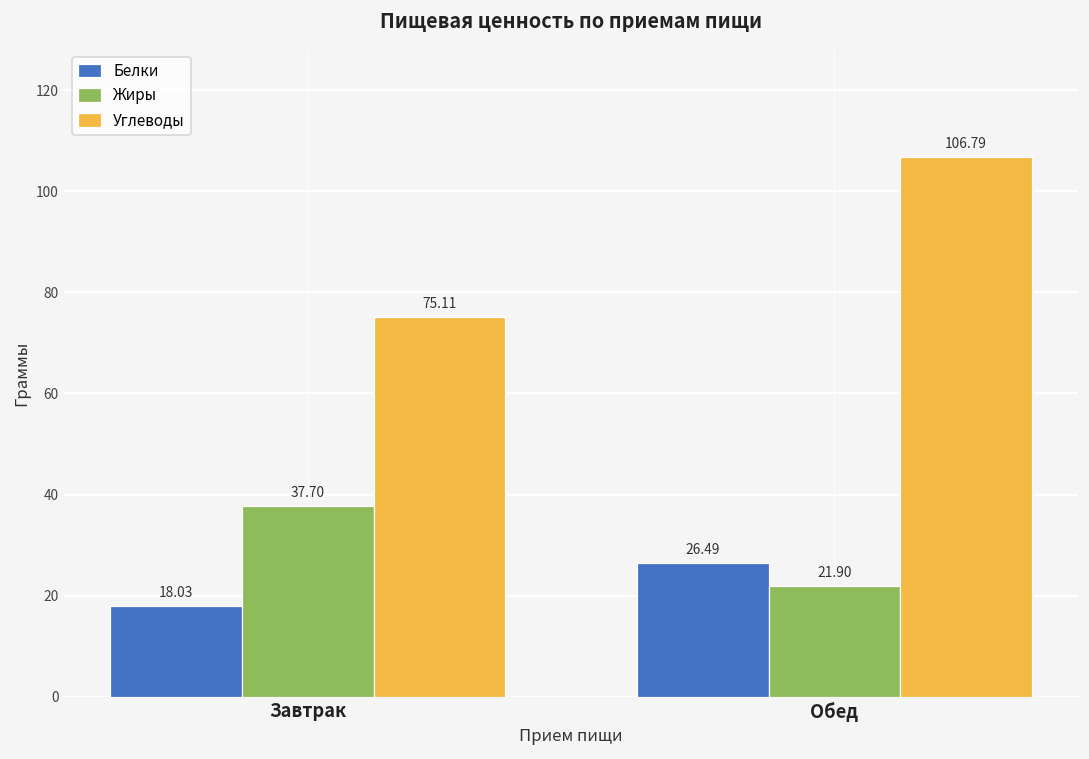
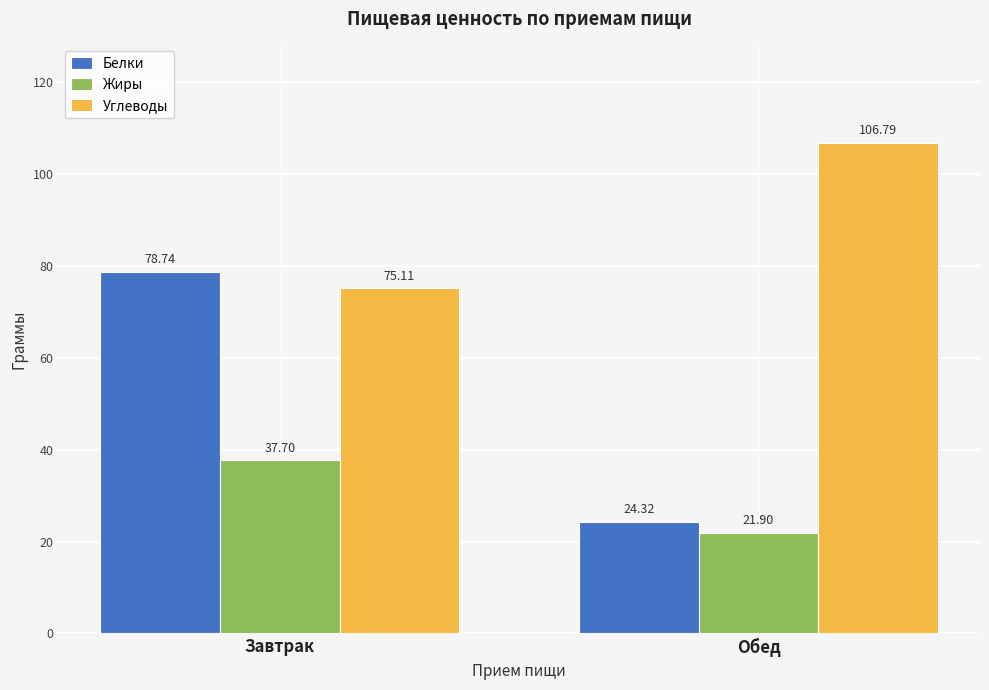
Белки, Завтрак: 18.03 -> 78.74
Белки, Обед: 26.49 -> 24.32
